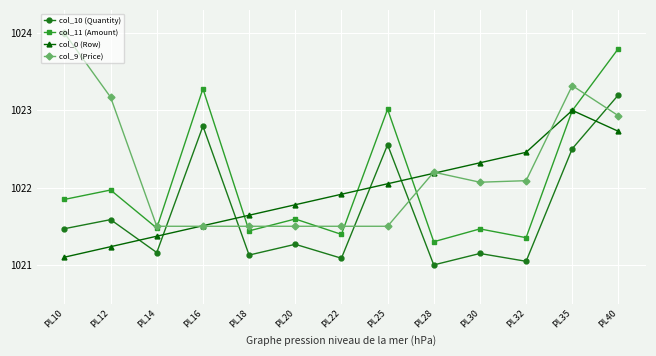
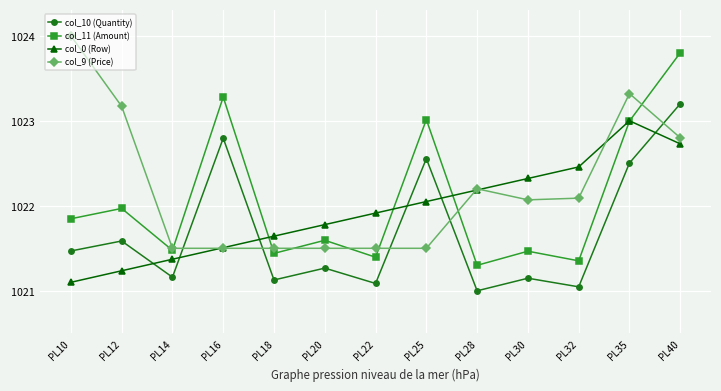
col_9 (Price), PL40: 1022.9 -> 1022.8
